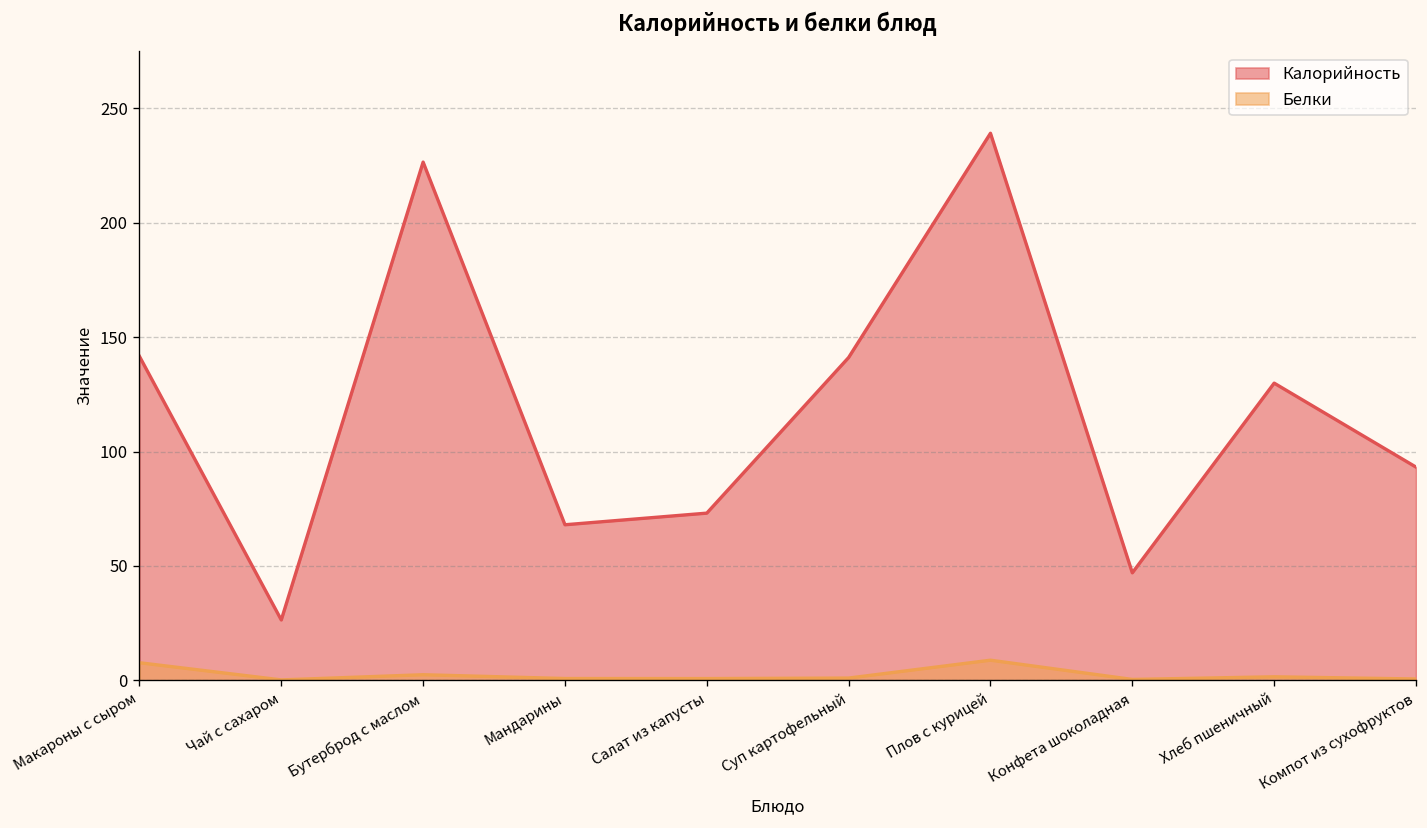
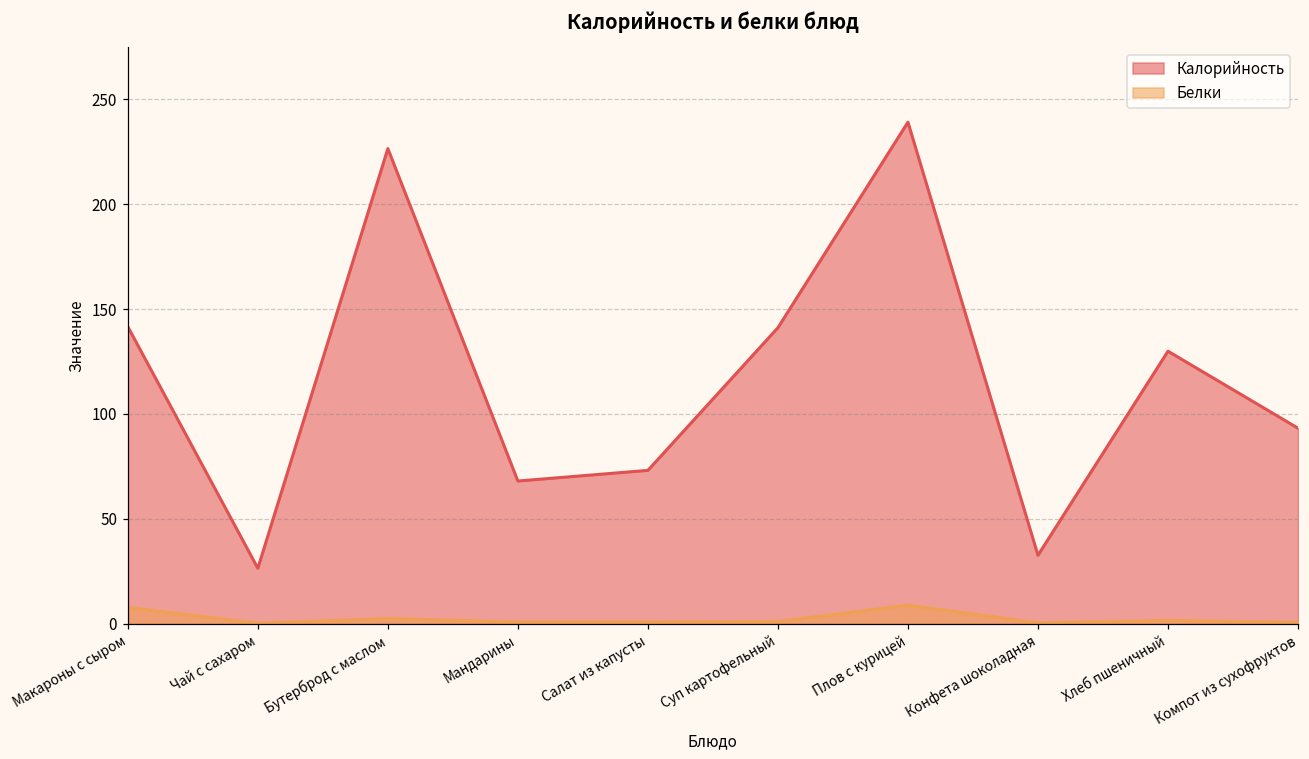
Калорийность, Конфета шоколадная: 47 -> 33
